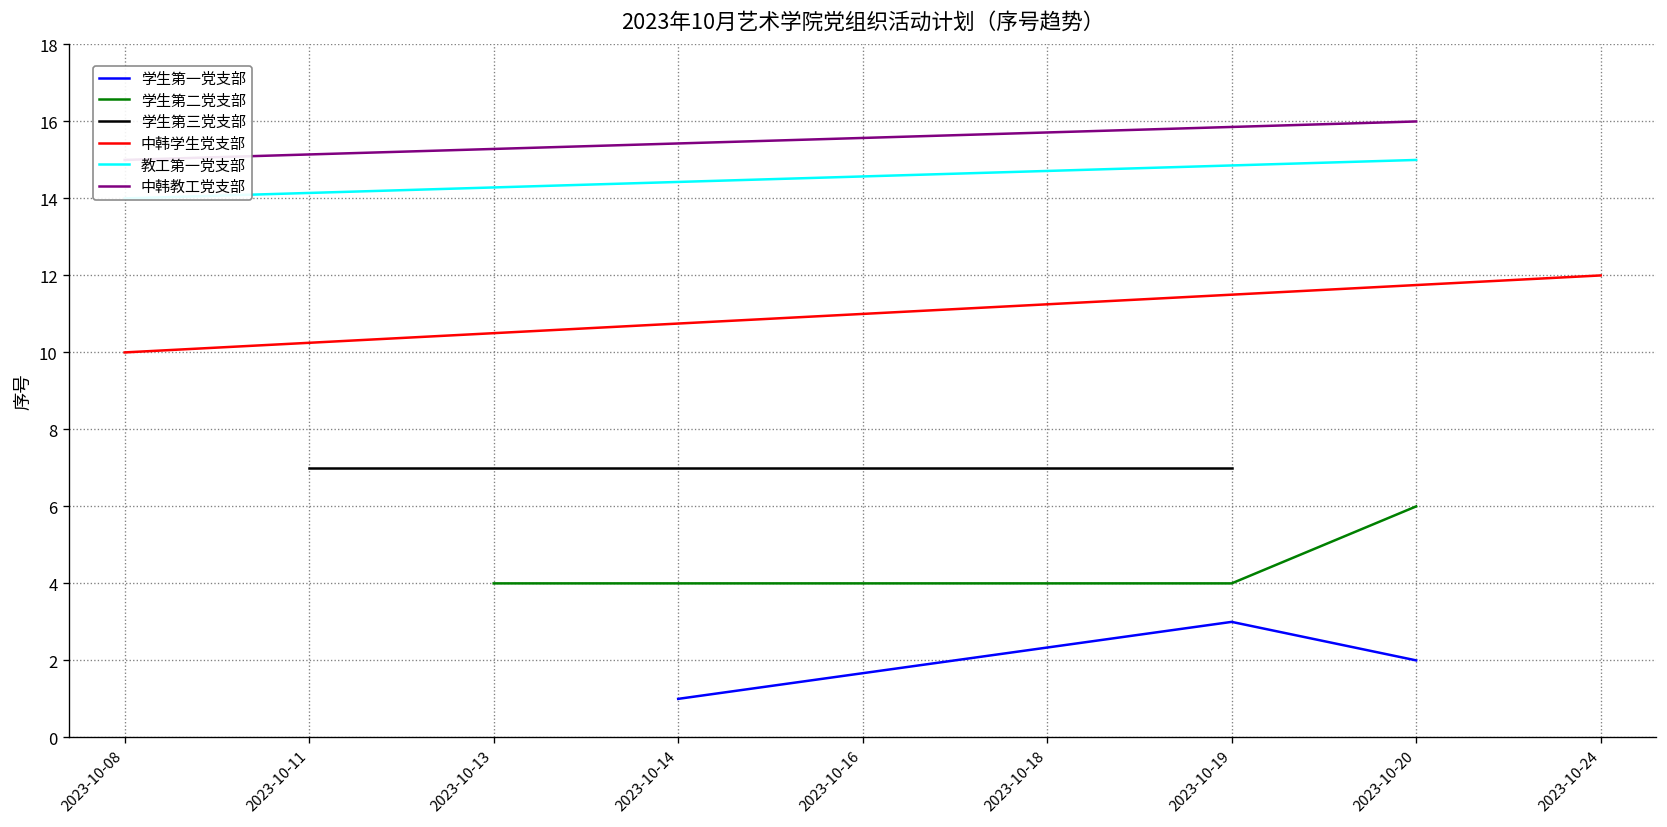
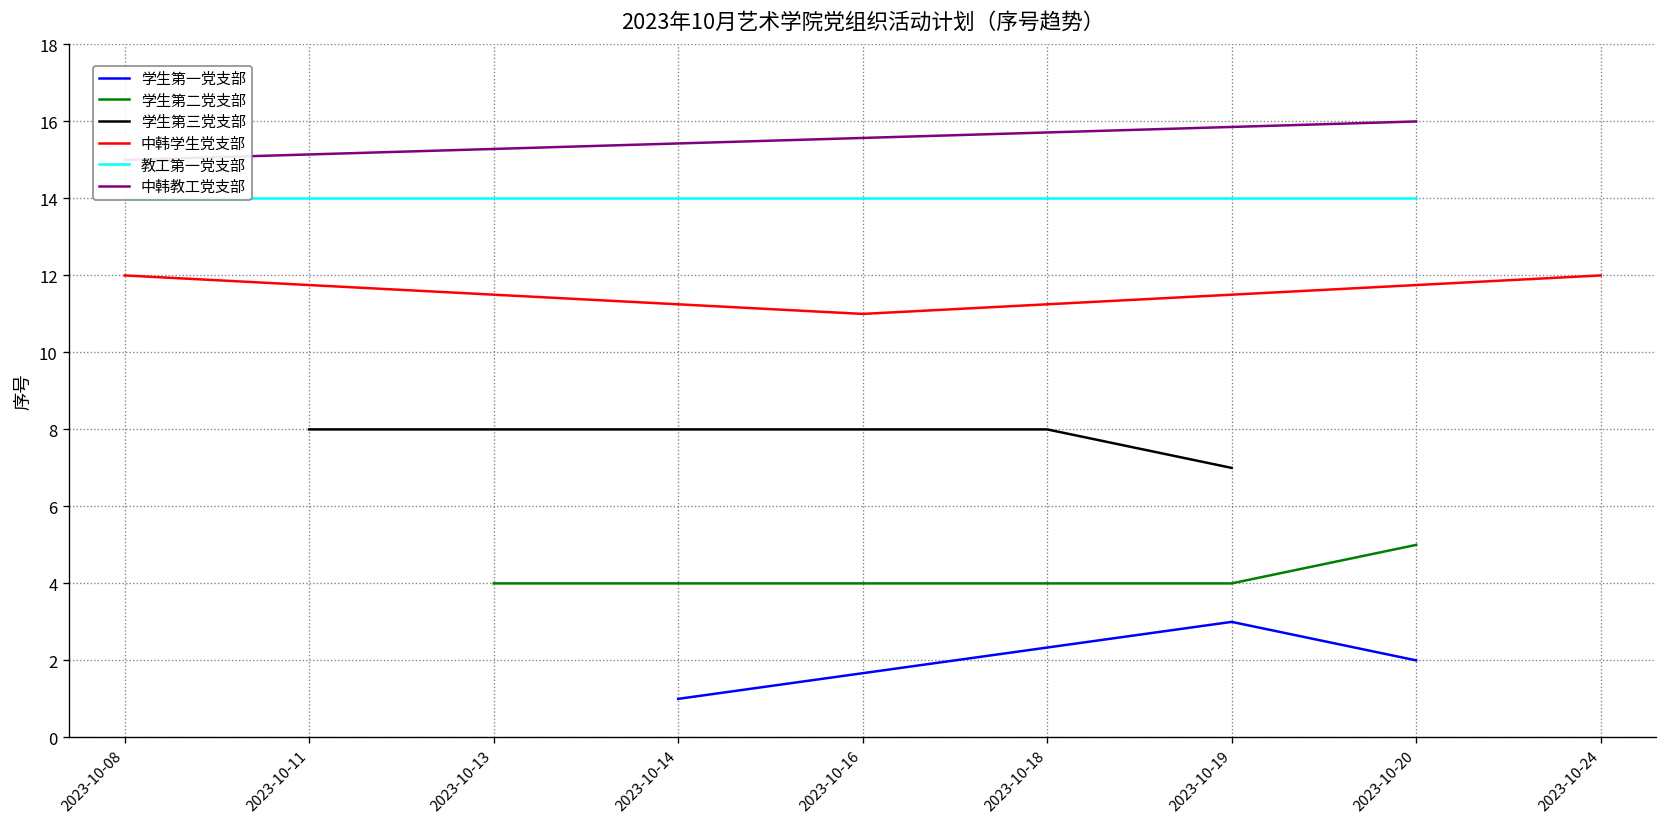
中韩学生党支部, 2023-10-08: 10 -> 12
学生第三党支部, 2023-10-11: 7 -> 8
学生第三党支部, 2023-10-18: 7 -> 8
学生第二党支部, 2023-10-20: 6 -> 5
教工第一党支部, 2023-10-20: 15 -> 14
